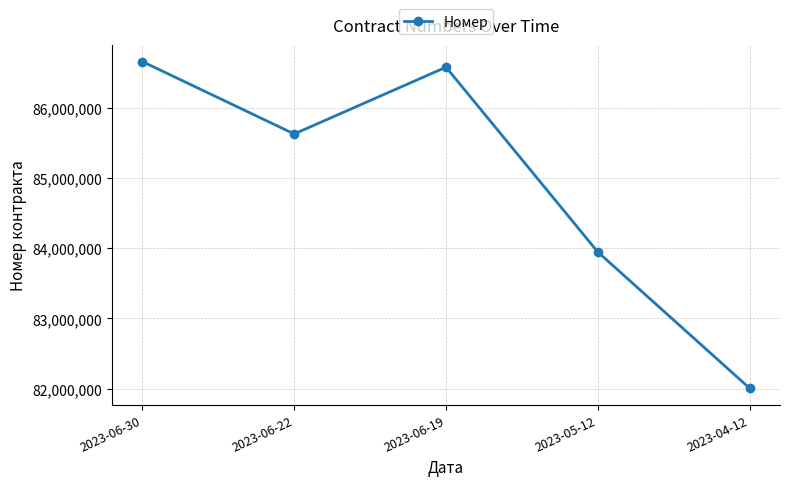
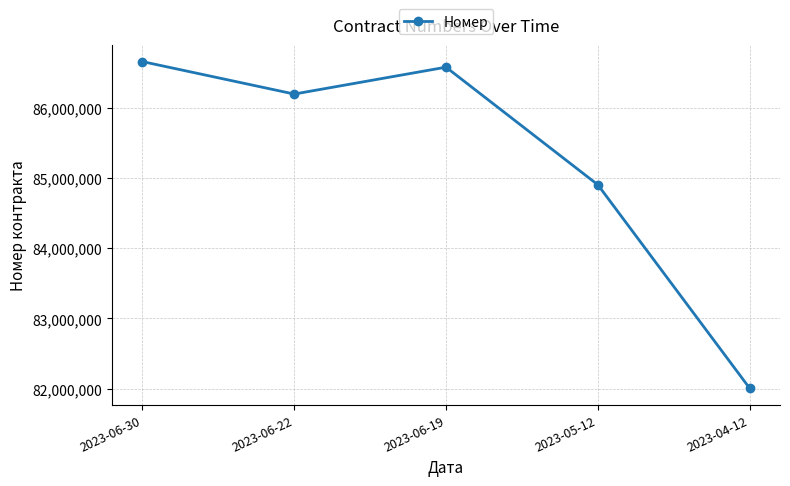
2023-06-22: 85,600,000 -> 86,200,000
2023-05-12: 83,900,000 -> 84,900,000
